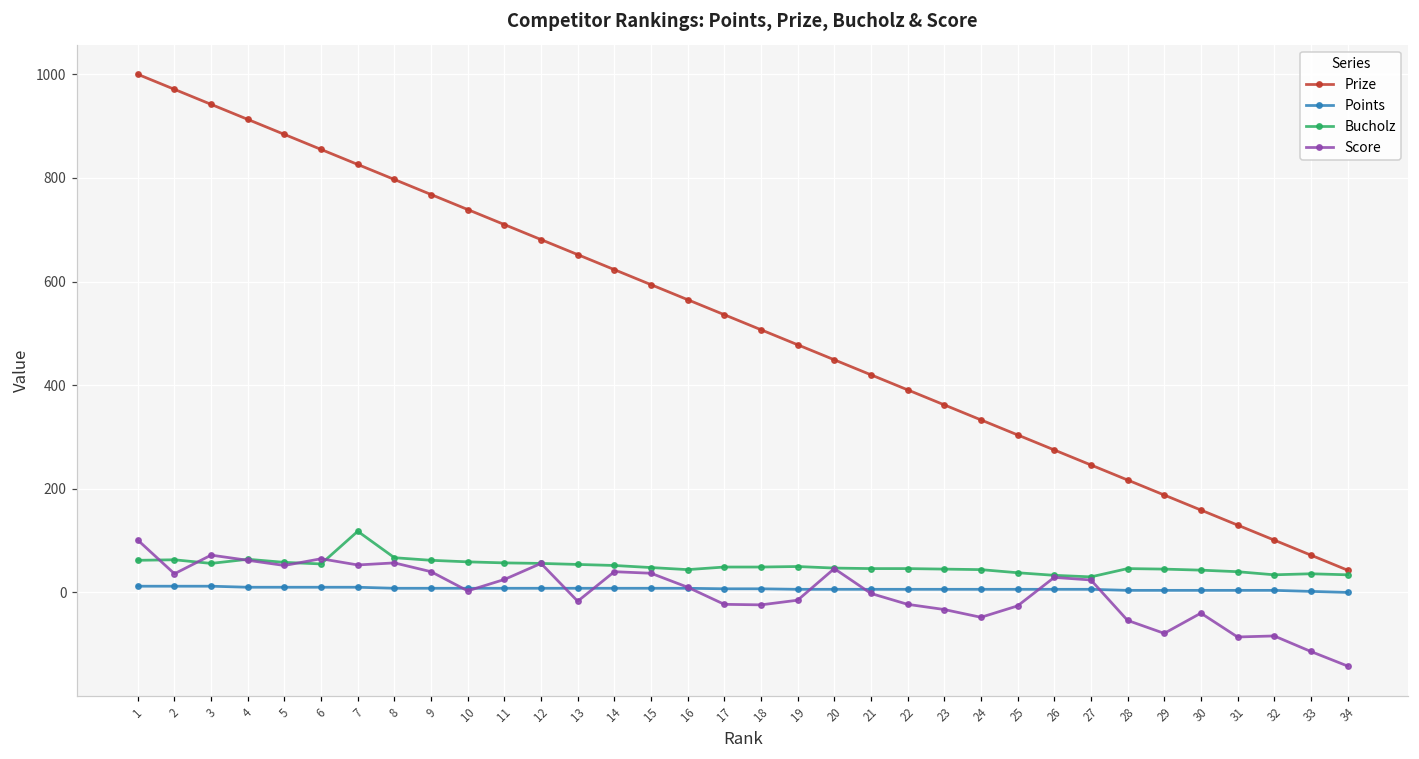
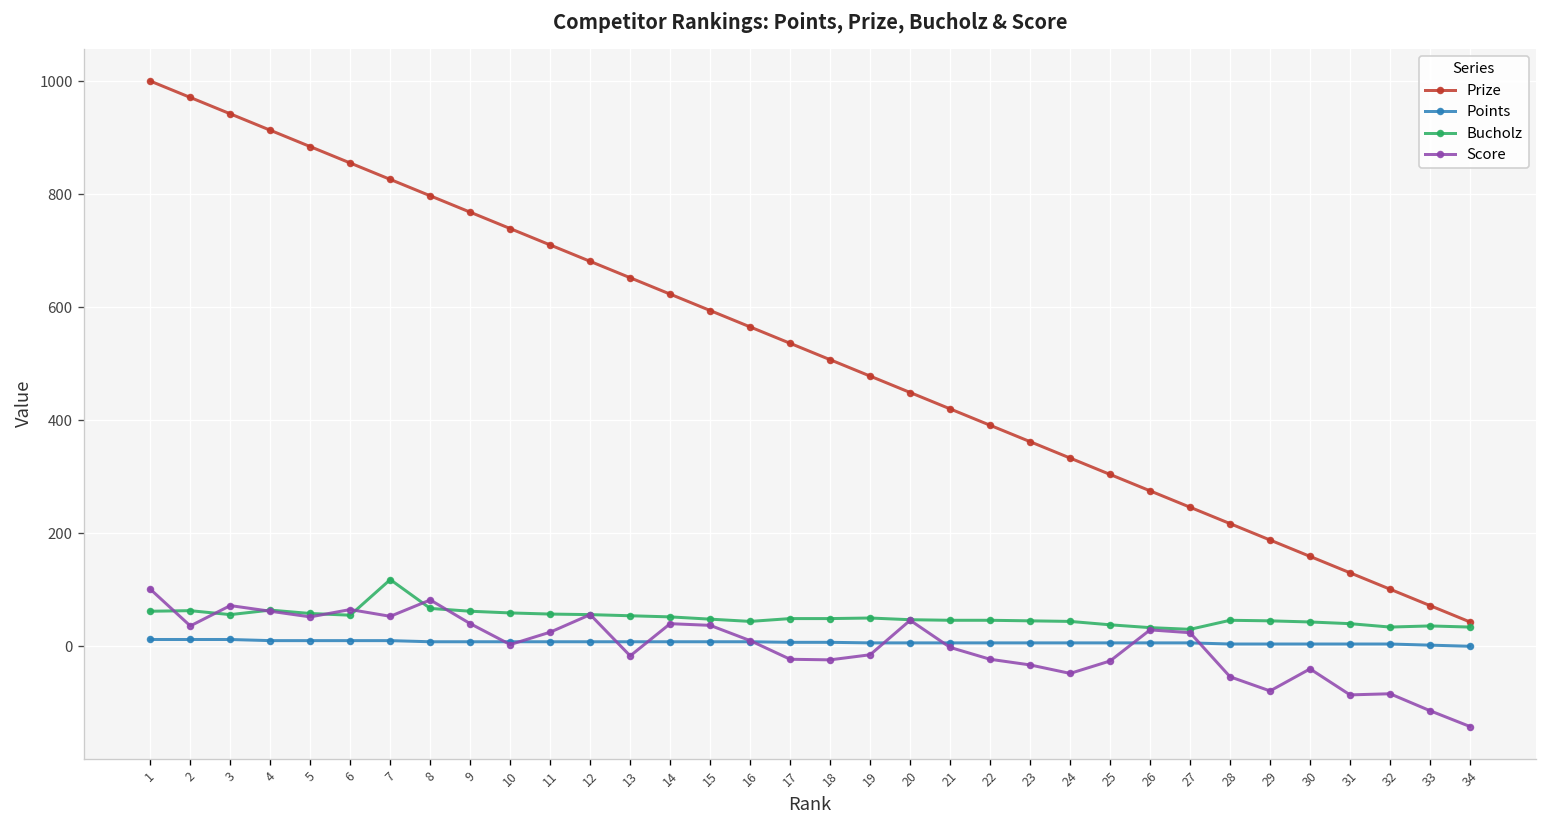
Score, 8: 60 -> 80
